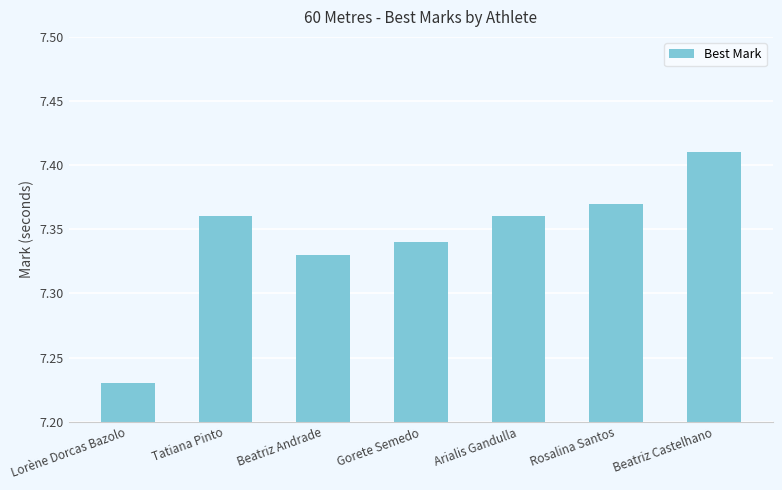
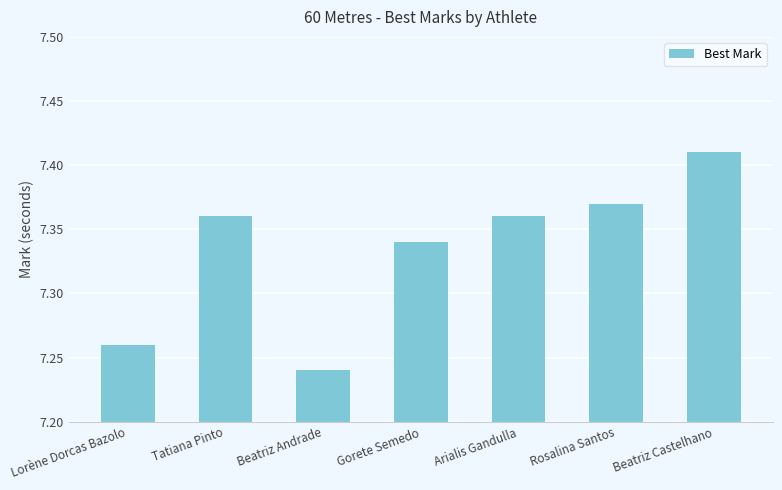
Lorène Dorcas Bazolo: 7.23 -> 7.26
Beatriz Andrade: 7.33 -> 7.24
